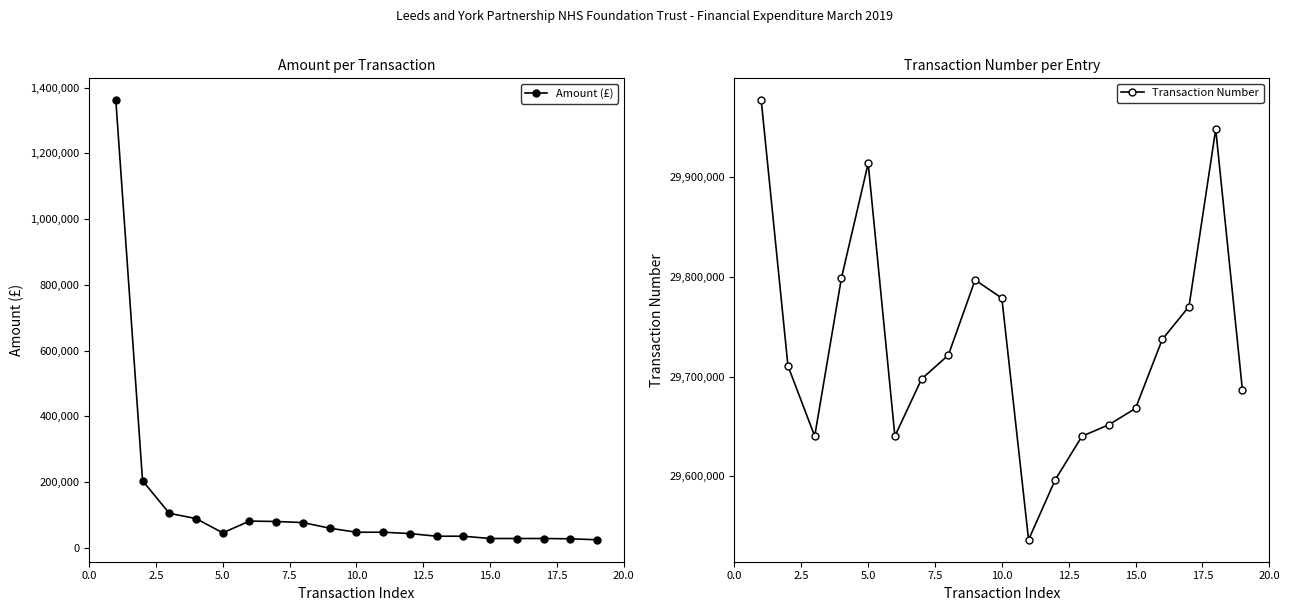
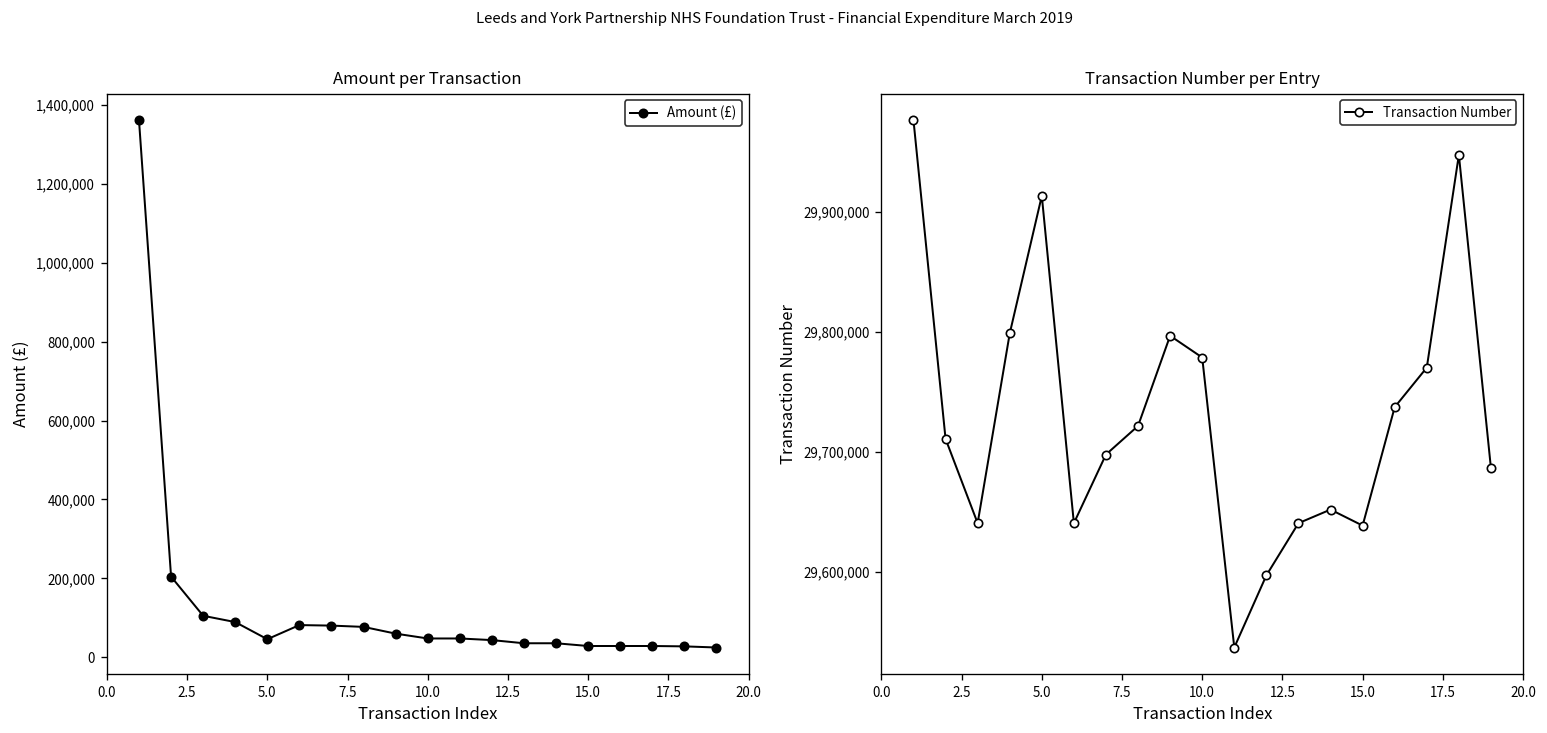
Transaction Number per Entry, 15.0: 29,670,000 -> 29,640,000
